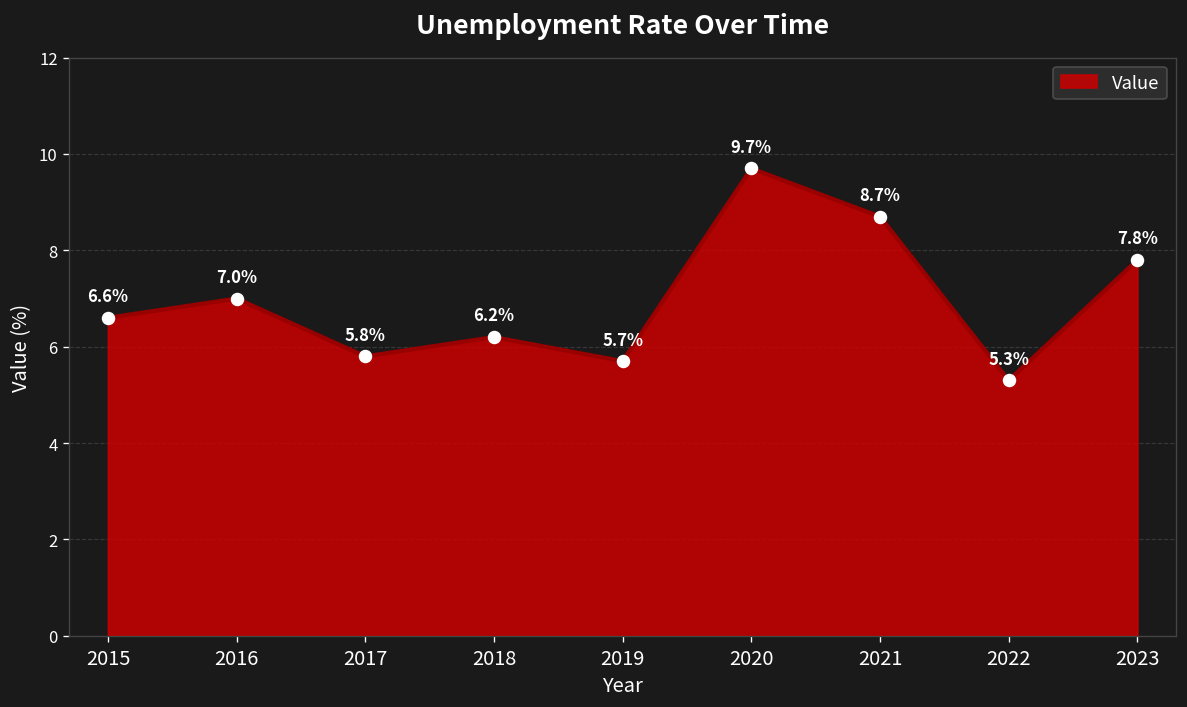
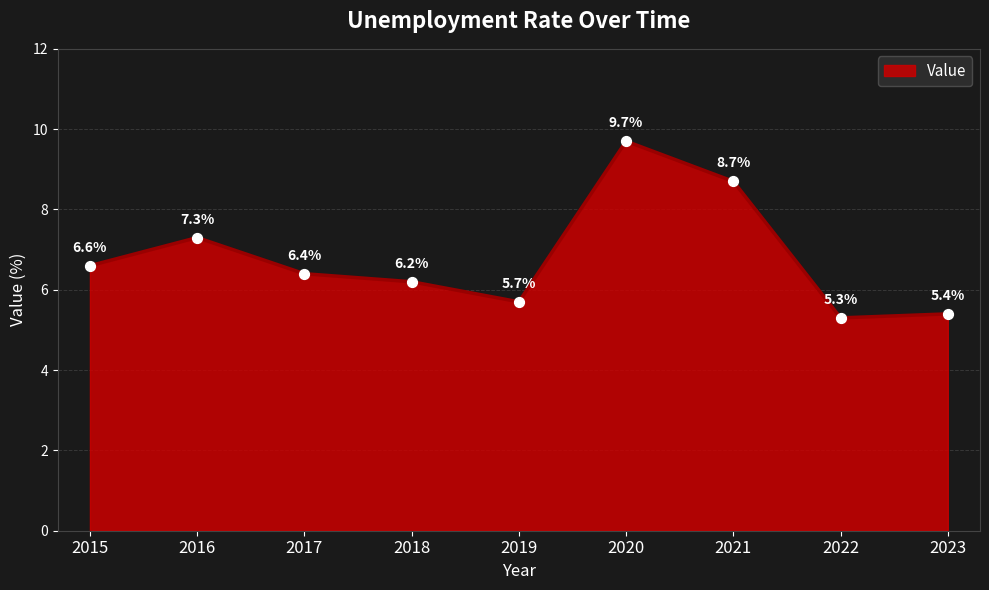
2016: 7.0% -> 7.3%
2017: 5.8% -> 6.4%
2023: 7.8% -> 5.4%
